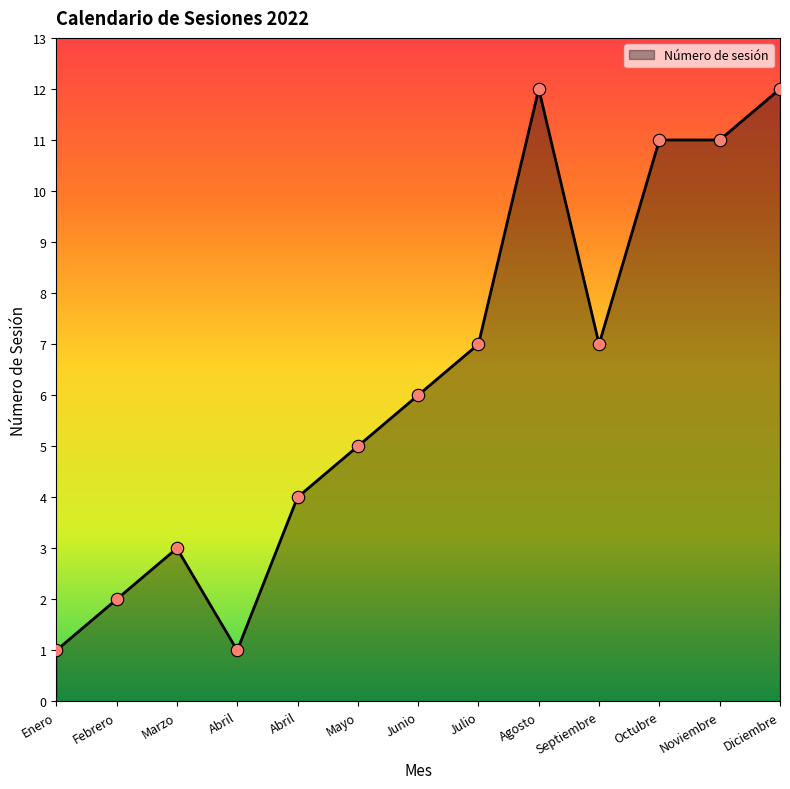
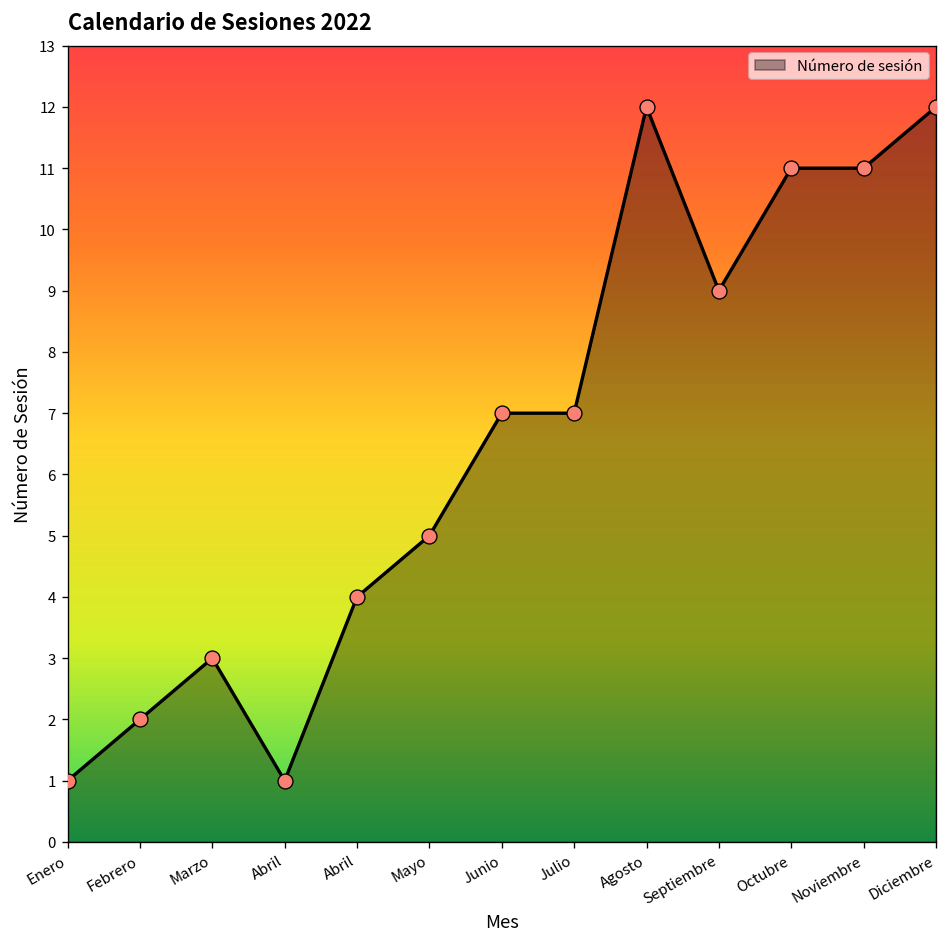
Junio: 6 -> 7
Septiembre: 7 -> 9
